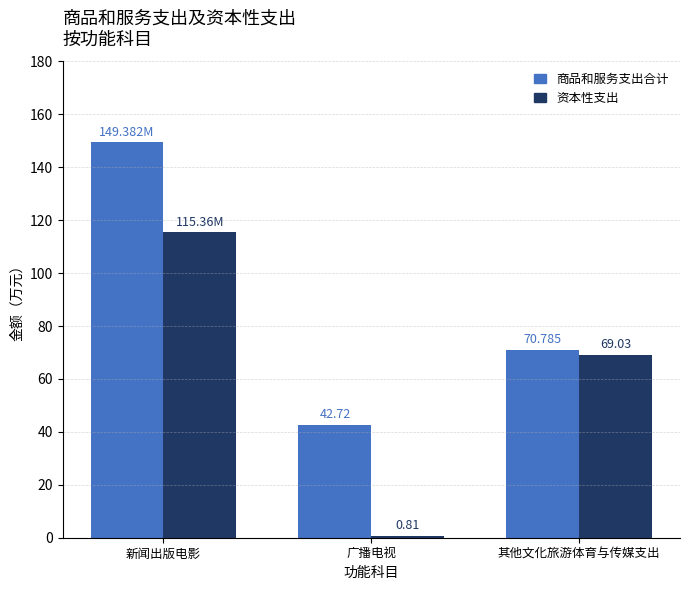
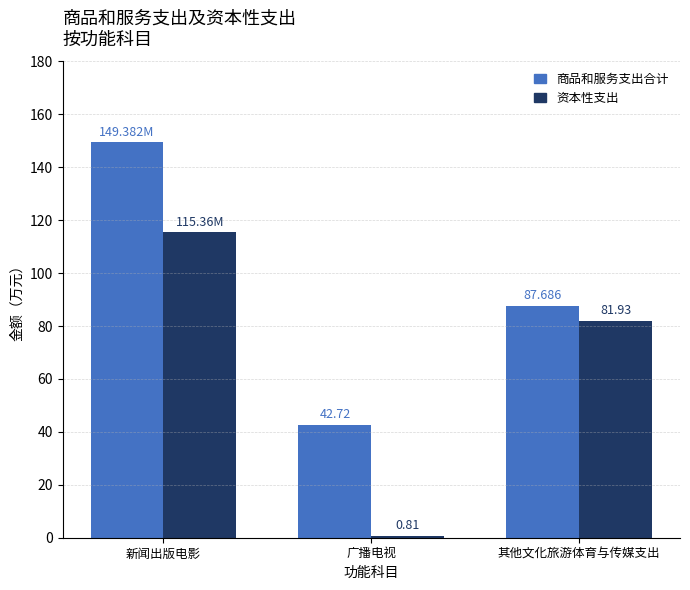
商品和服务支出合计, 其他文化旅游体育与传媒支出: 70.785 -> 87.686
资本性支出, 其他文化旅游体育与传媒支出: 69.03 -> 81.93
